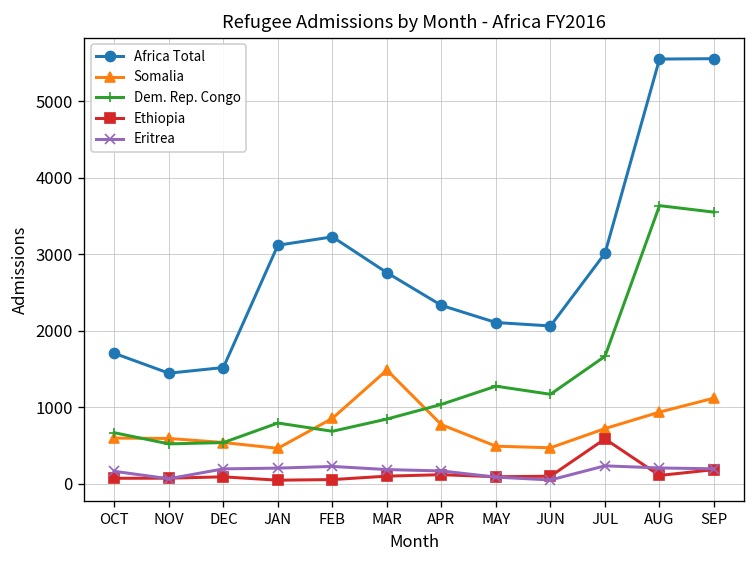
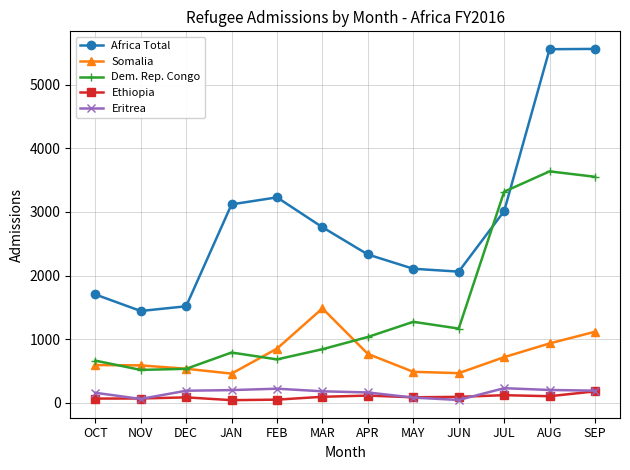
Dem. Rep. Congo, JUL: 1700 -> 3300
Ethiopia, JUL: 600 -> 100
